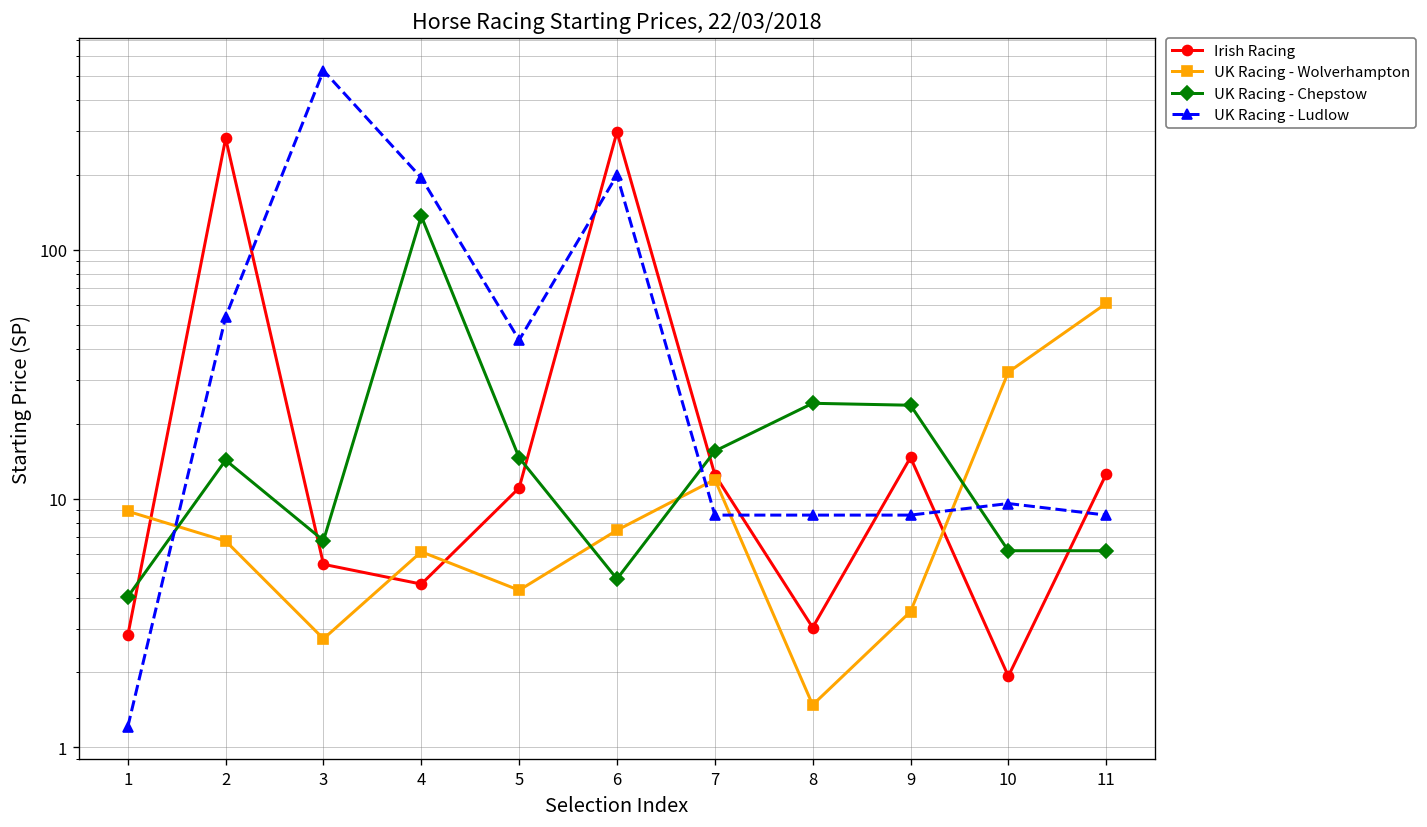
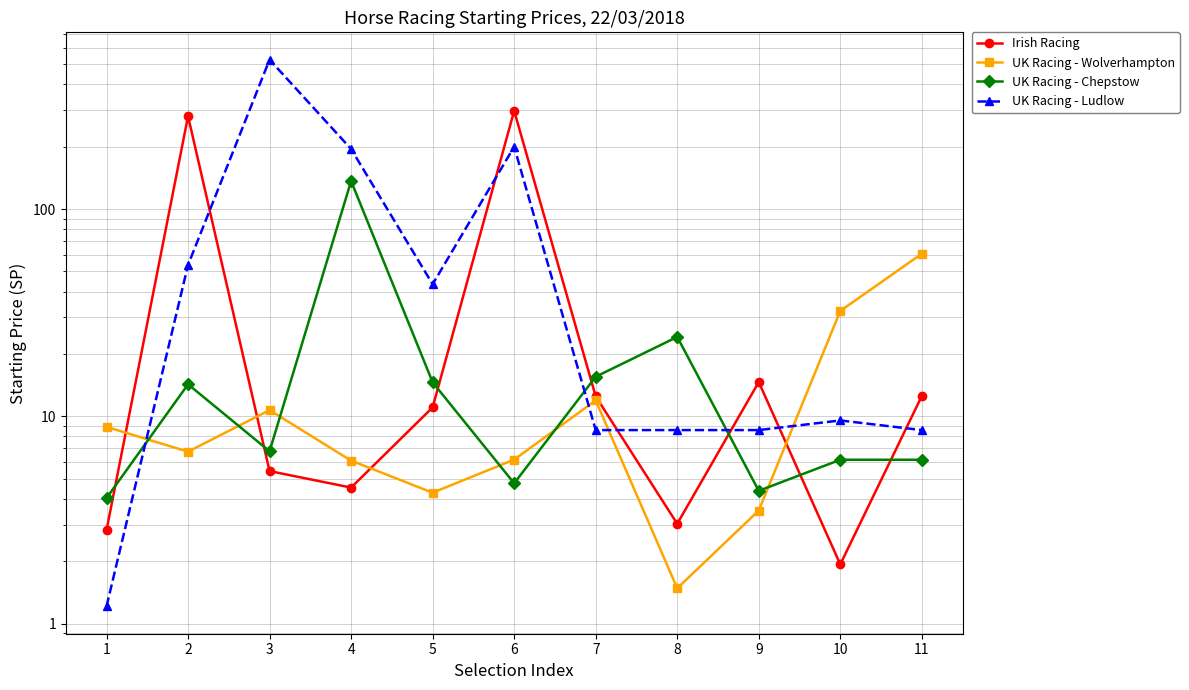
UK Racing - Wolverhampton, 3: 2.7 -> 11
UK Racing - Wolverhampton, 6: 7.5 -> 6.2
UK Racing - Chepstow, 9: 24 -> 4.4
